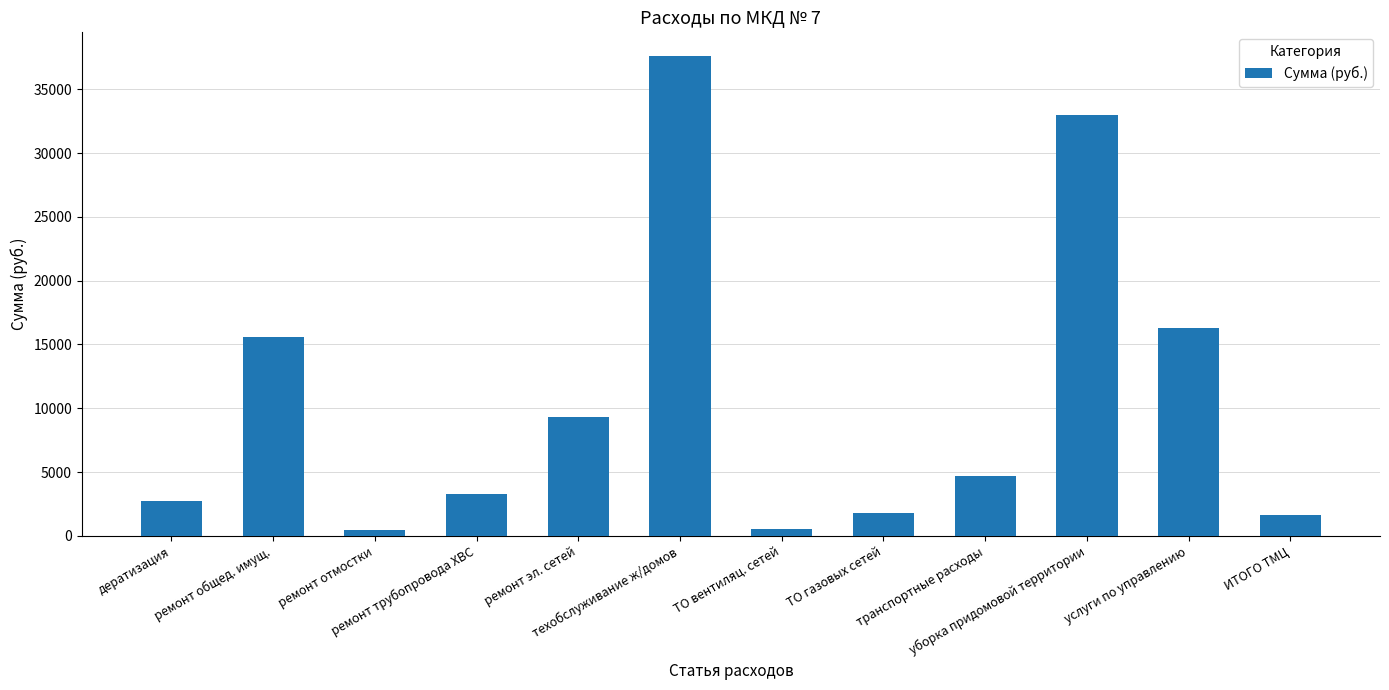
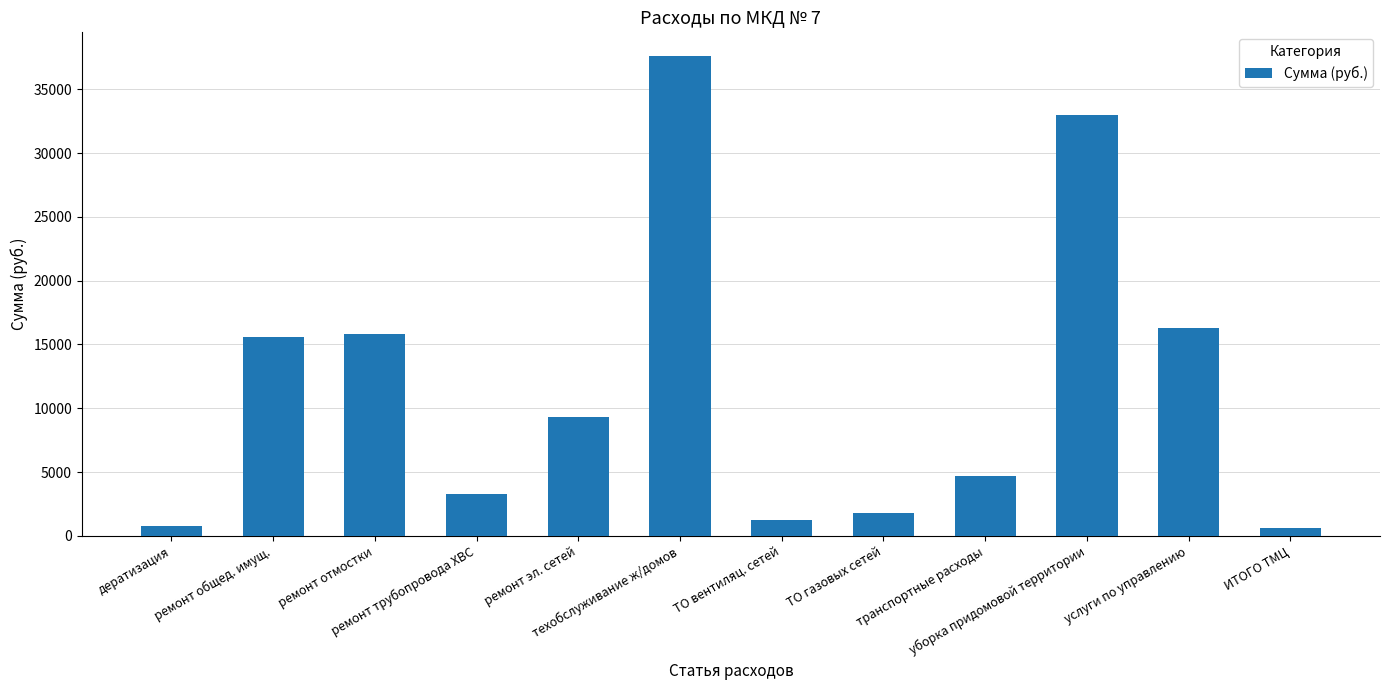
дератизация: 2700 -> 700
ремонт отмостки: 500 -> 15800
ТО вентиляц. сетей: 500 -> 1200
ИТОГО ТМЦ: 1600 -> 600
